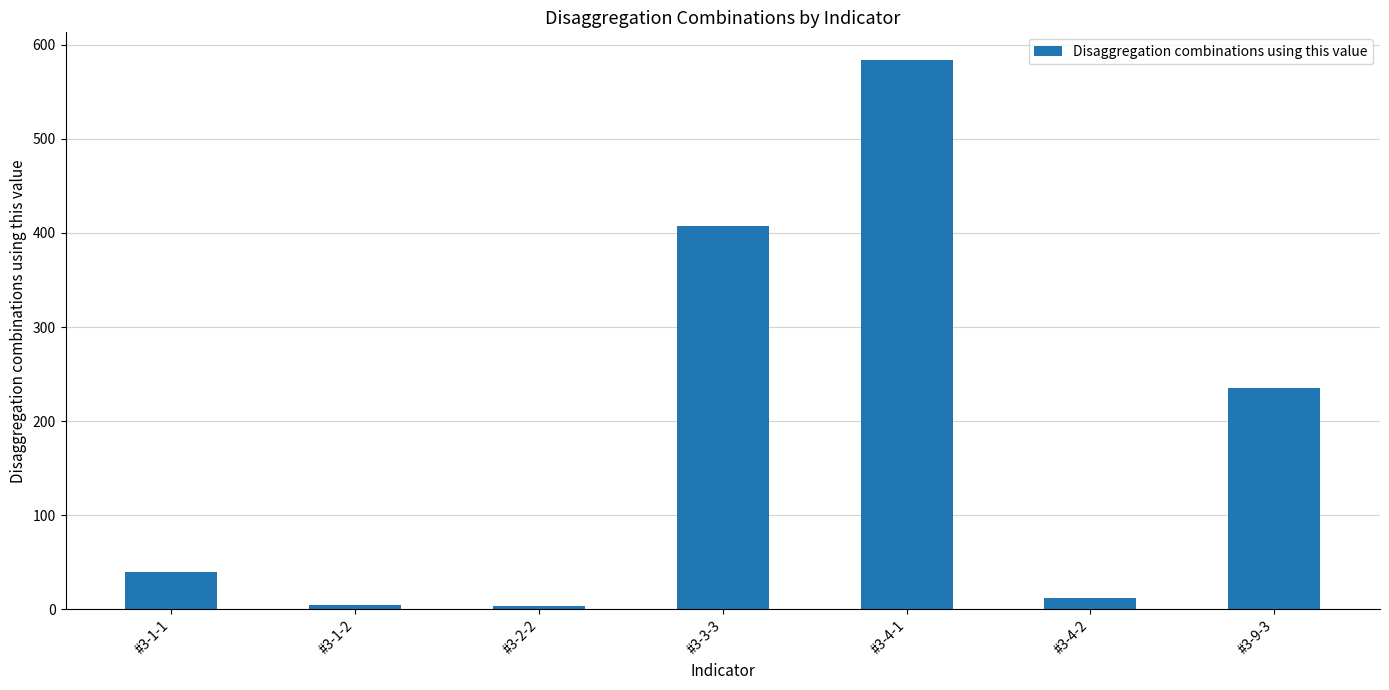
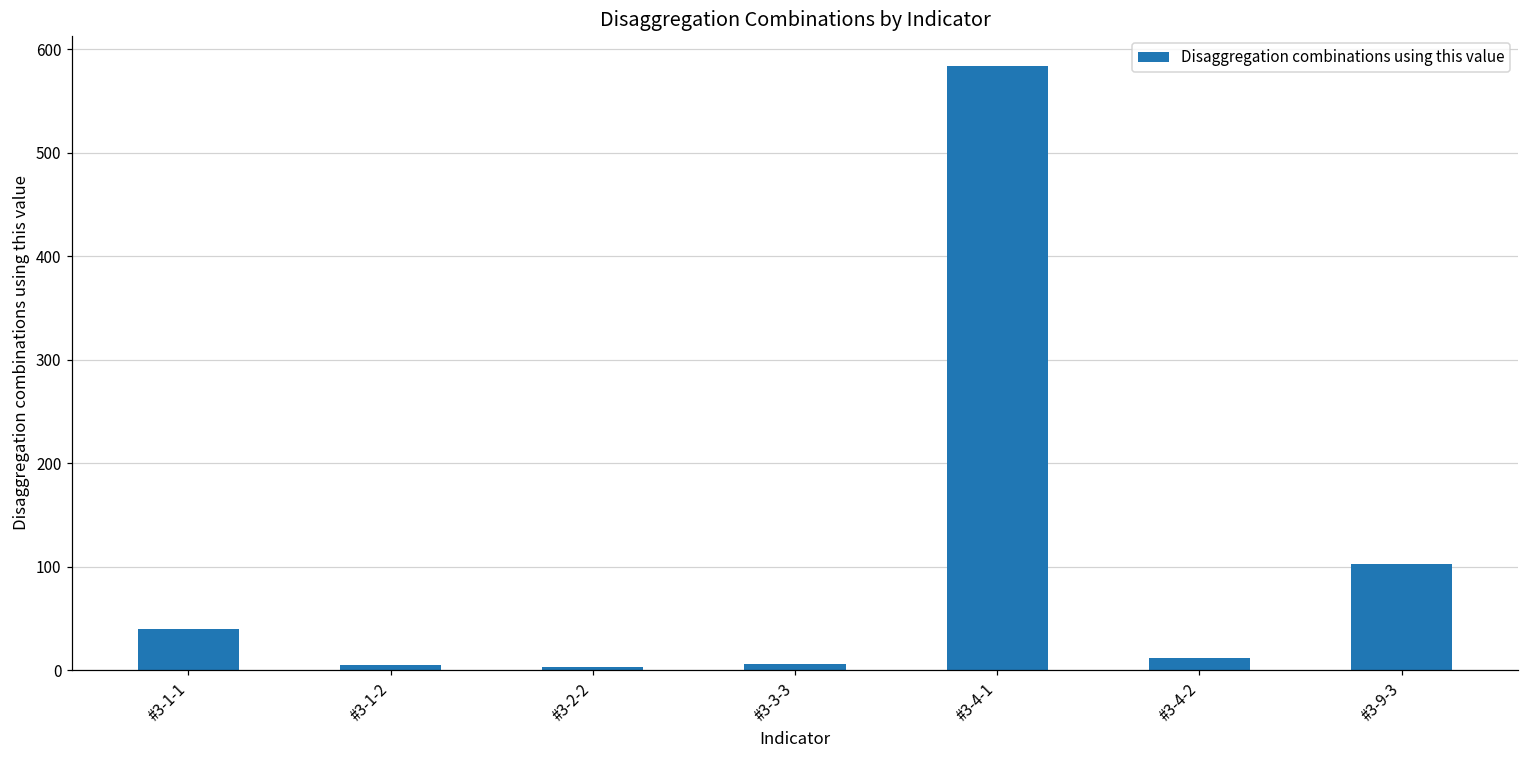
#3-3-3: 410 -> 10
#3-9-3: 240 -> 100
